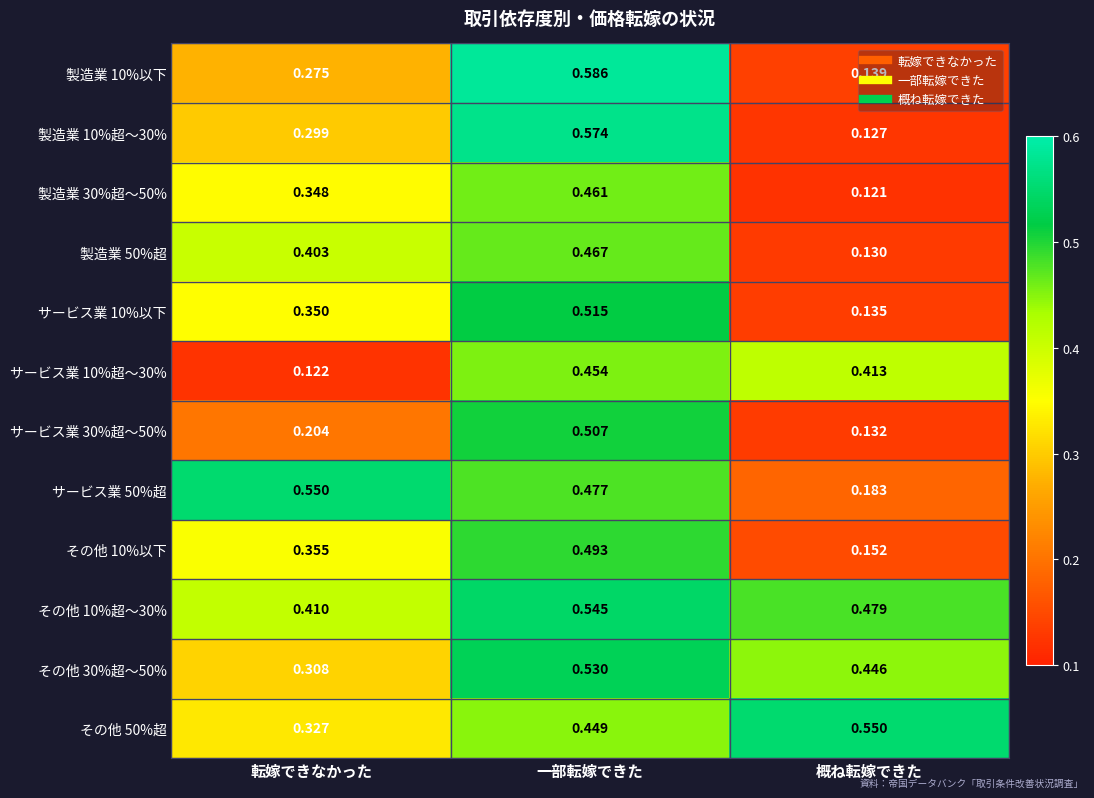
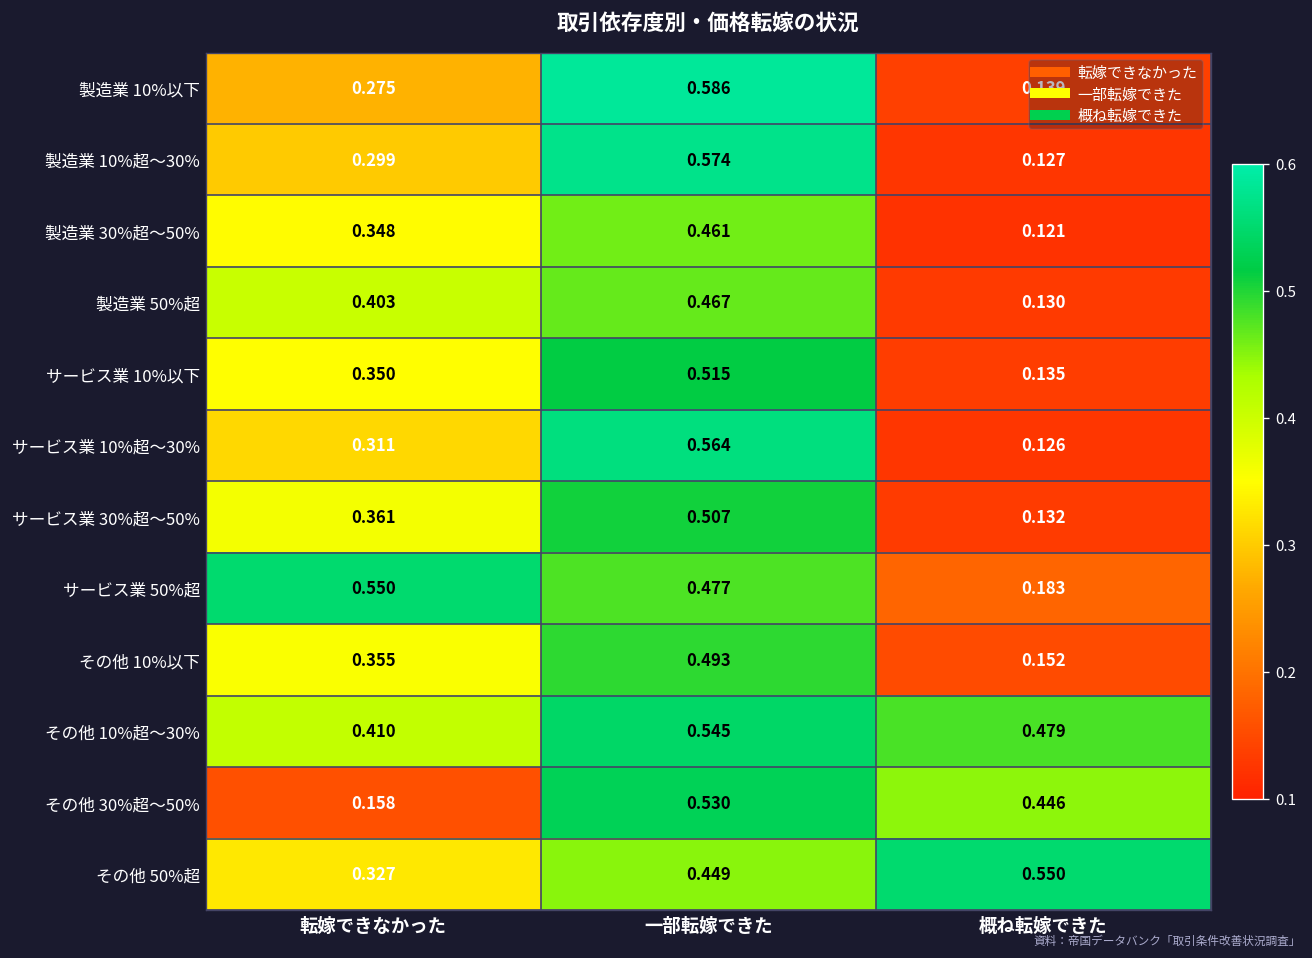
サービス業 10%超～30%, 転嫁できなかった: 0.122 -> 0.311
サービス業 10%超～30%, 一部転嫁できた: 0.454 -> 0.564
サービス業 10%超～30%, 概ね転嫁できた: 0.413 -> 0.126
サービス業 30%超～50%, 転嫁できなかった: 0.204 -> 0.361
その他 30%超～50%, 転嫁できなかった: 0.308 -> 0.158
